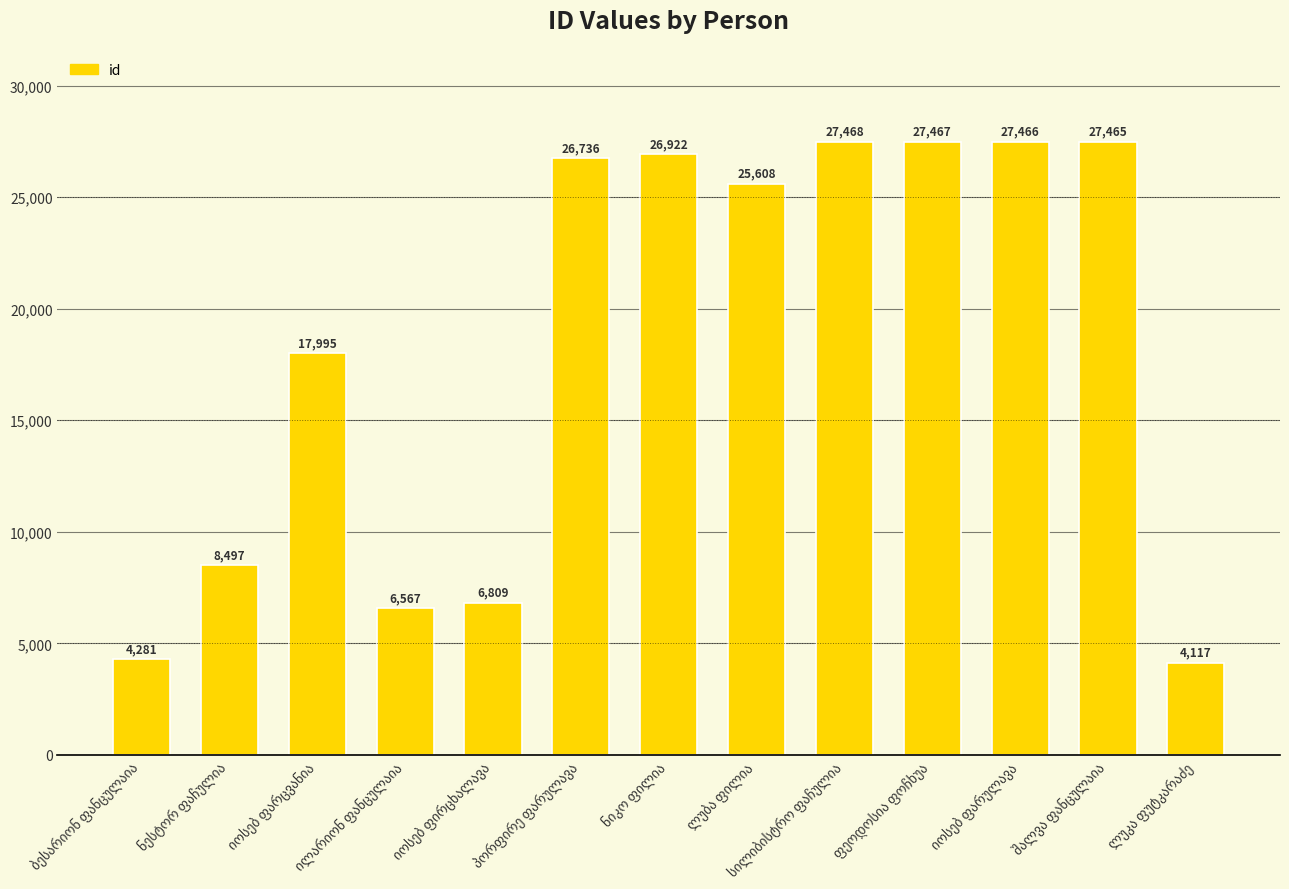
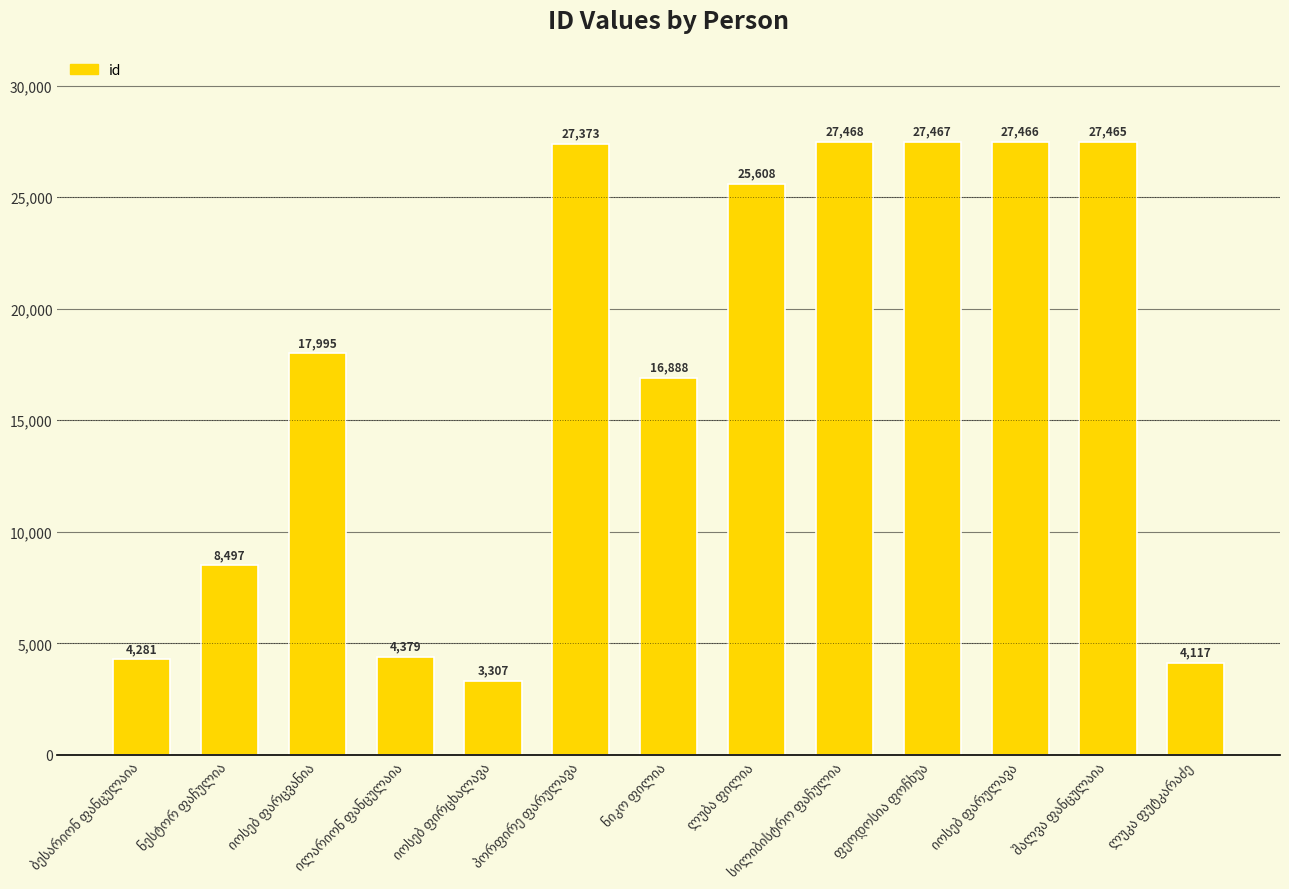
ილარიონ ფანცულაია: 6,567 -> 4,379
იოსებ ფირცხალავა: 6,809 -> 3,307
პორფირე ფარულავა: 26,736 -> 27,373
ნიკო ფილია: 26,922 -> 16,888
